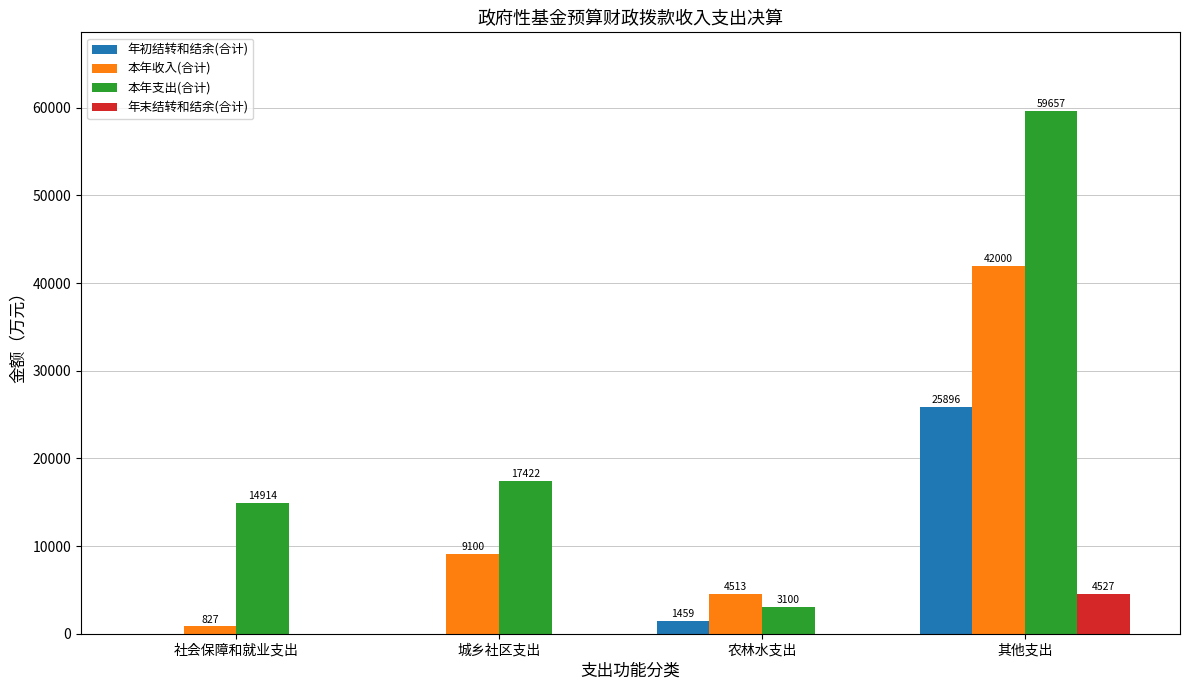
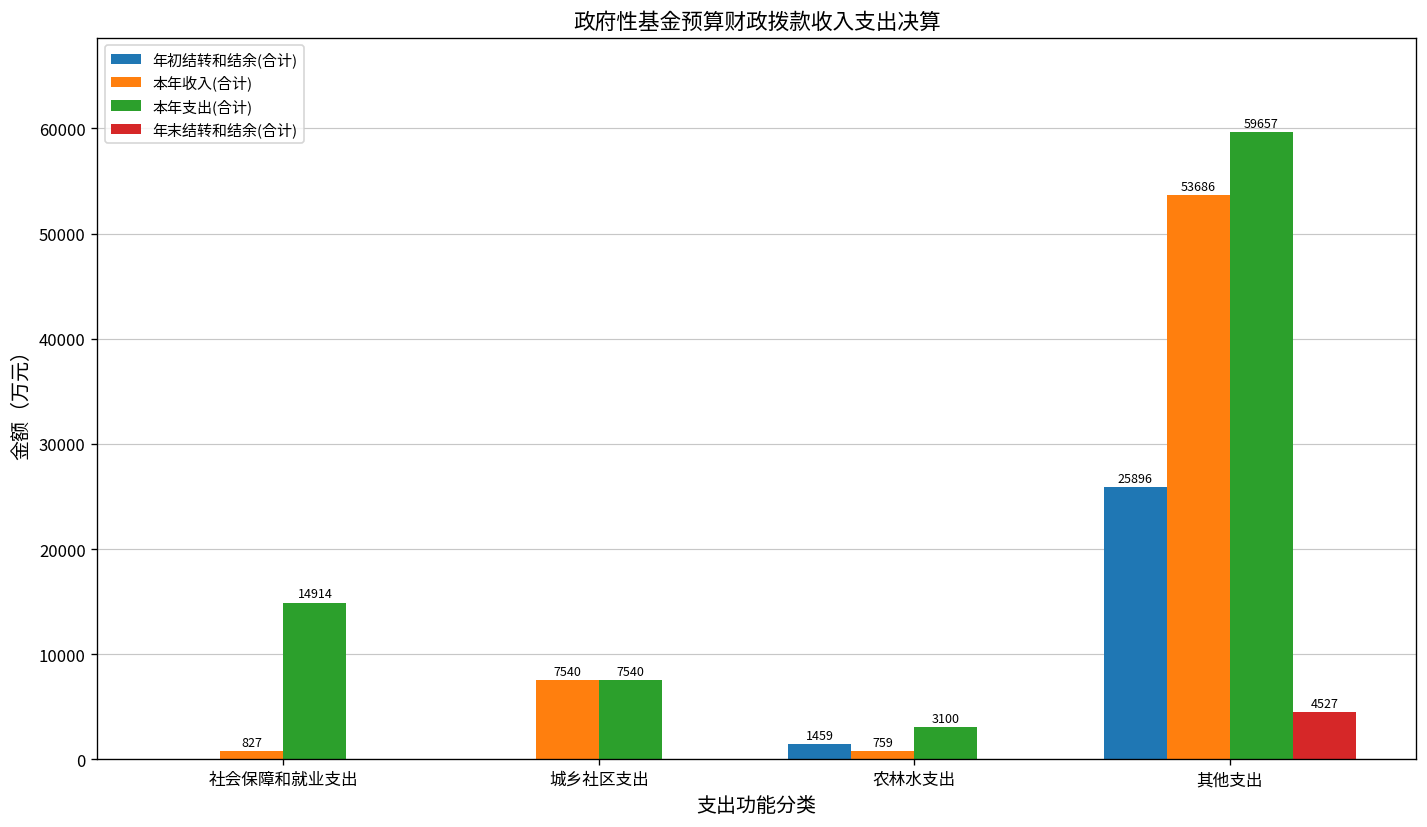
本年收入(合计), 城乡社区支出: 9100 -> 7540
本年支出(合计), 城乡社区支出: 17422 -> 7540
本年收入(合计), 农林水支出: 4513 -> 759
本年收入(合计), 其他支出: 42000 -> 53686
